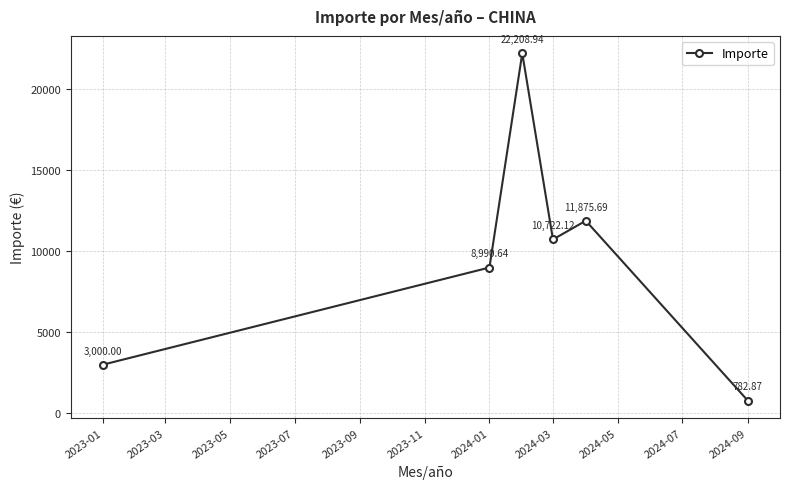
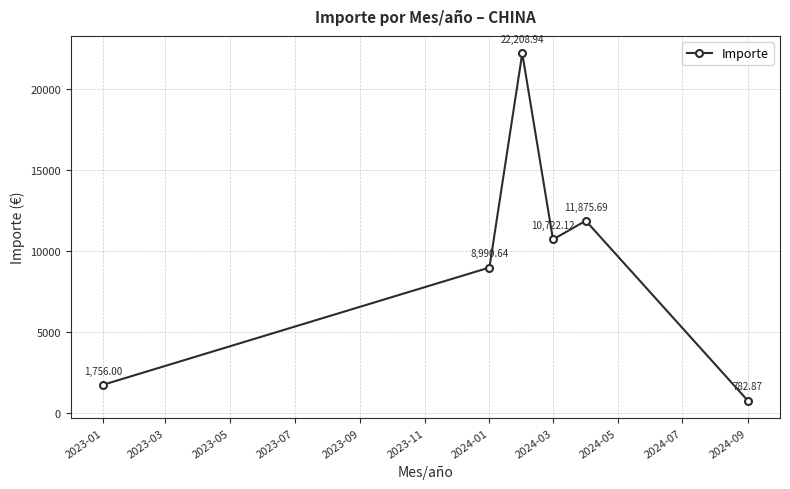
2023-01: 3,000.00 -> 1,756.00
